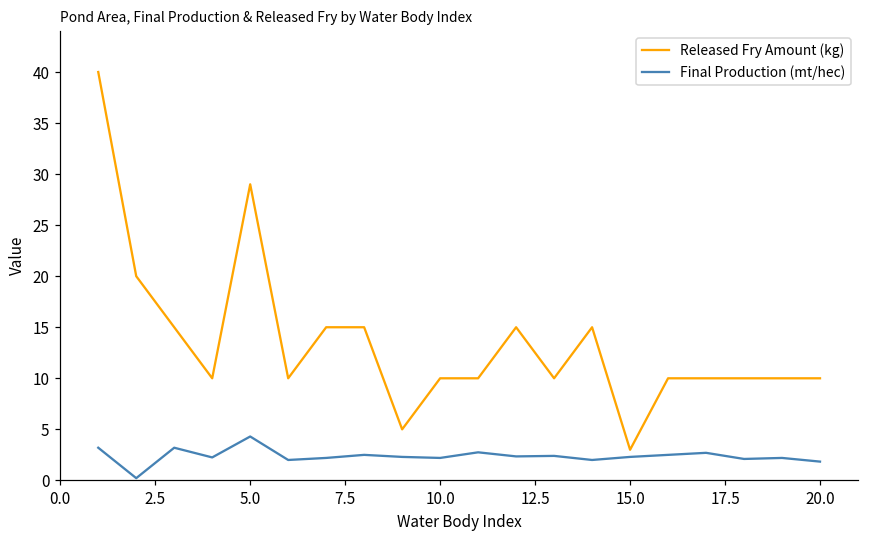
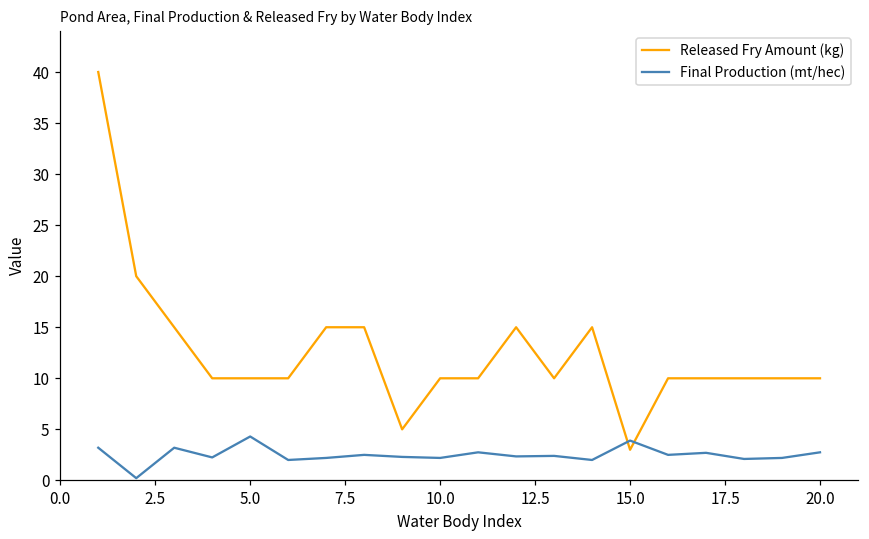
Released Fry Amount (kg), 5.0: 29 -> 10
Final Production (mt/hec), 15.0: 2 -> 4
Final Production (mt/hec), 20.0: 2 -> 3
